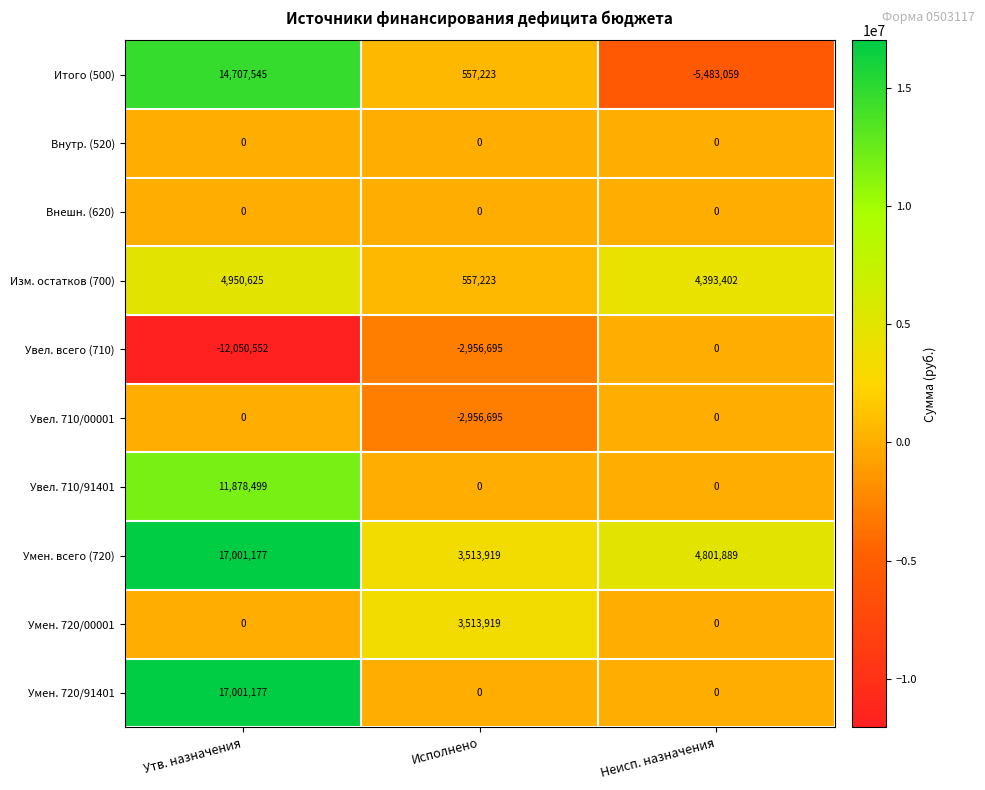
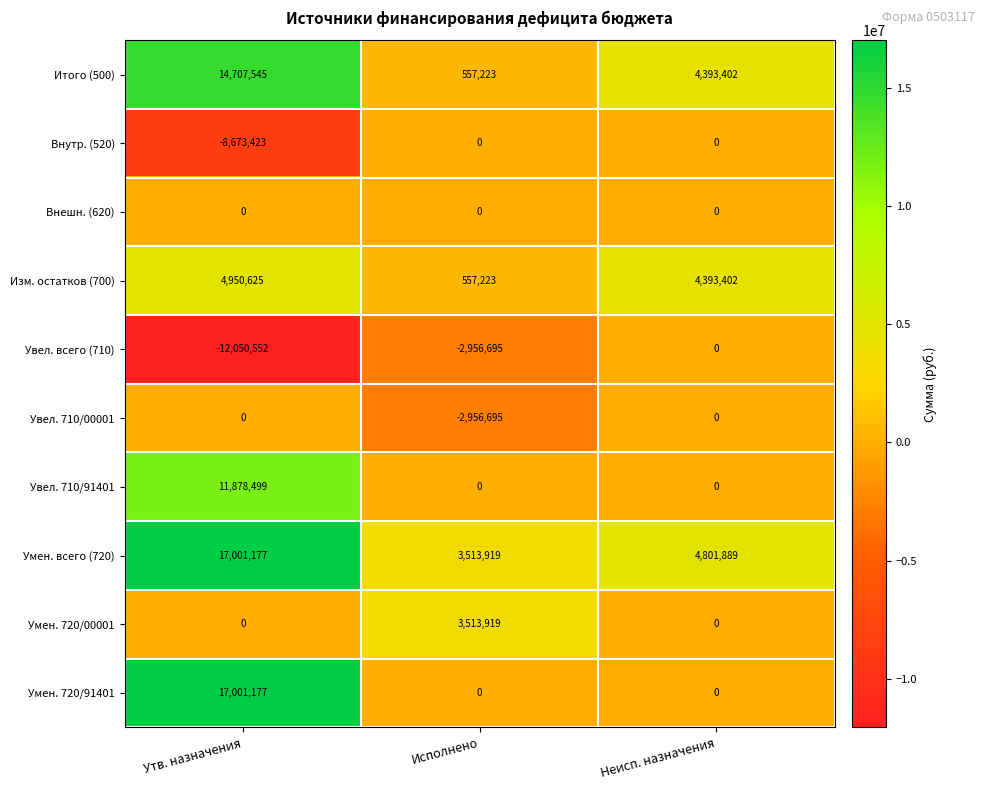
Итого (500), Неисп. назначения: -5,483,059 -> 4,393,402
Внутр. (520), Утв. назначения: 0 -> -8,673,423
